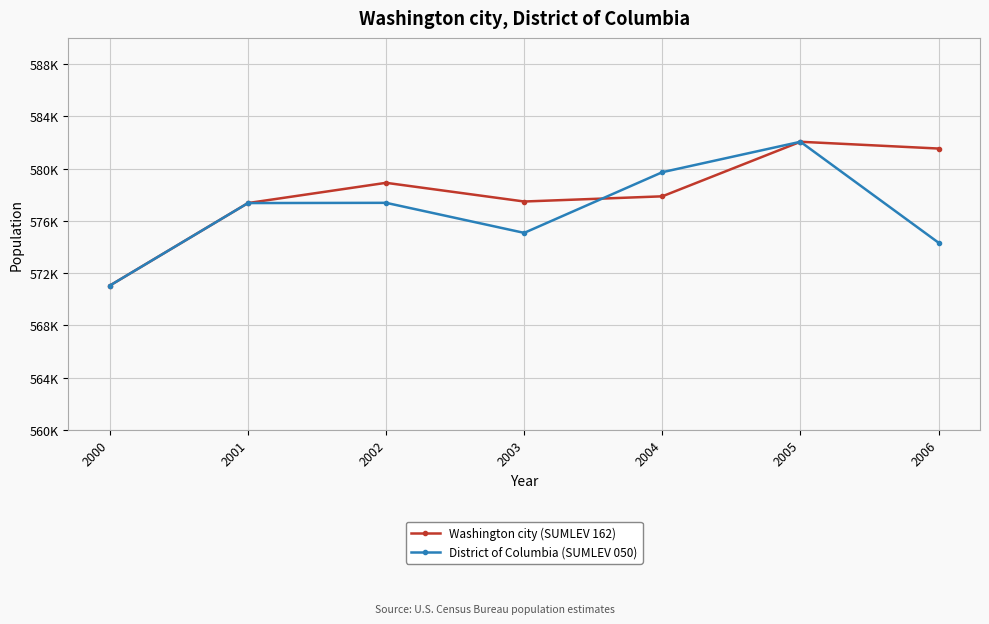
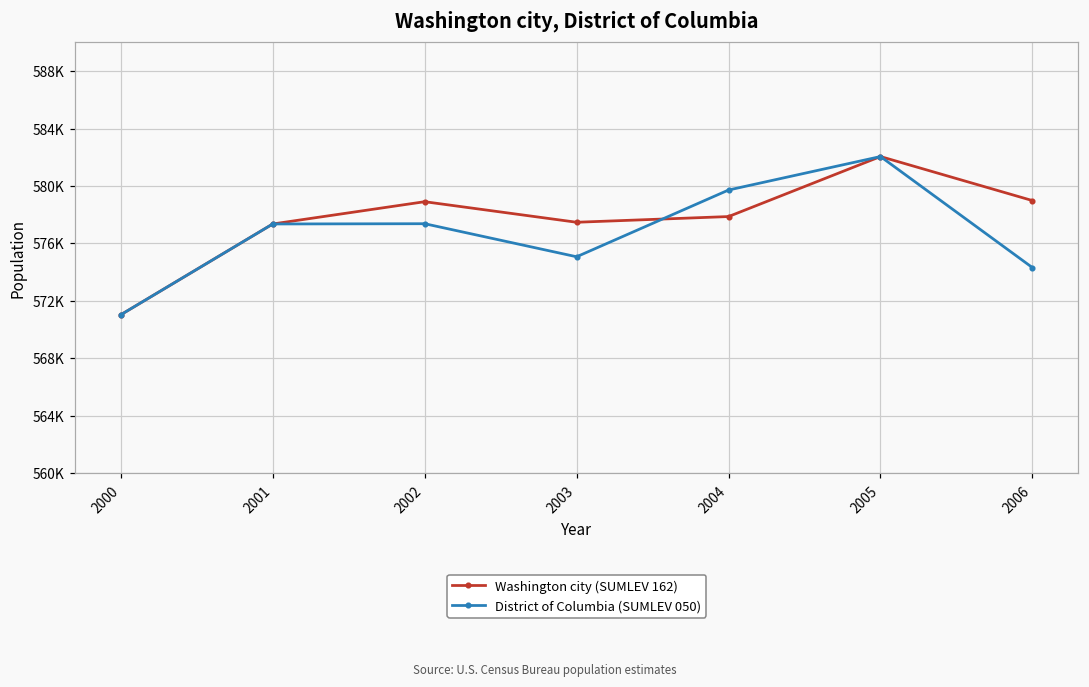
Washington city (SUMLEV 162), 2006: 581500 -> 579000
